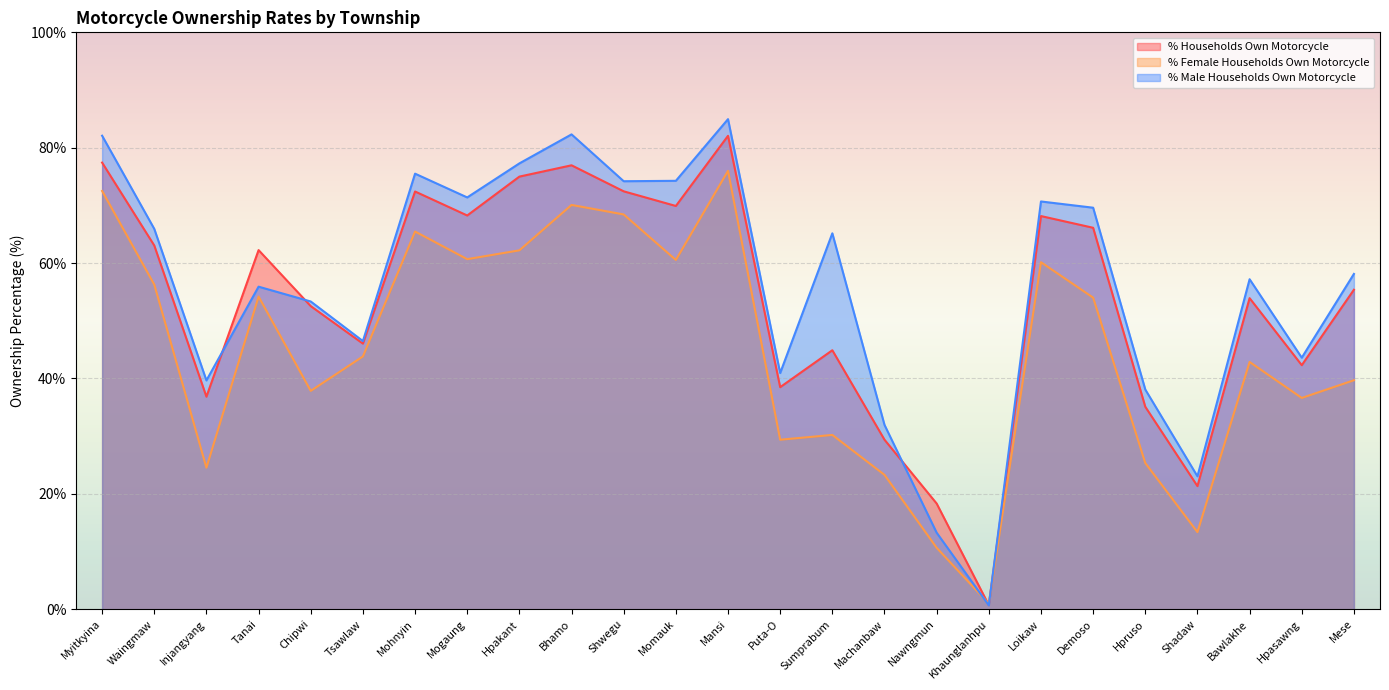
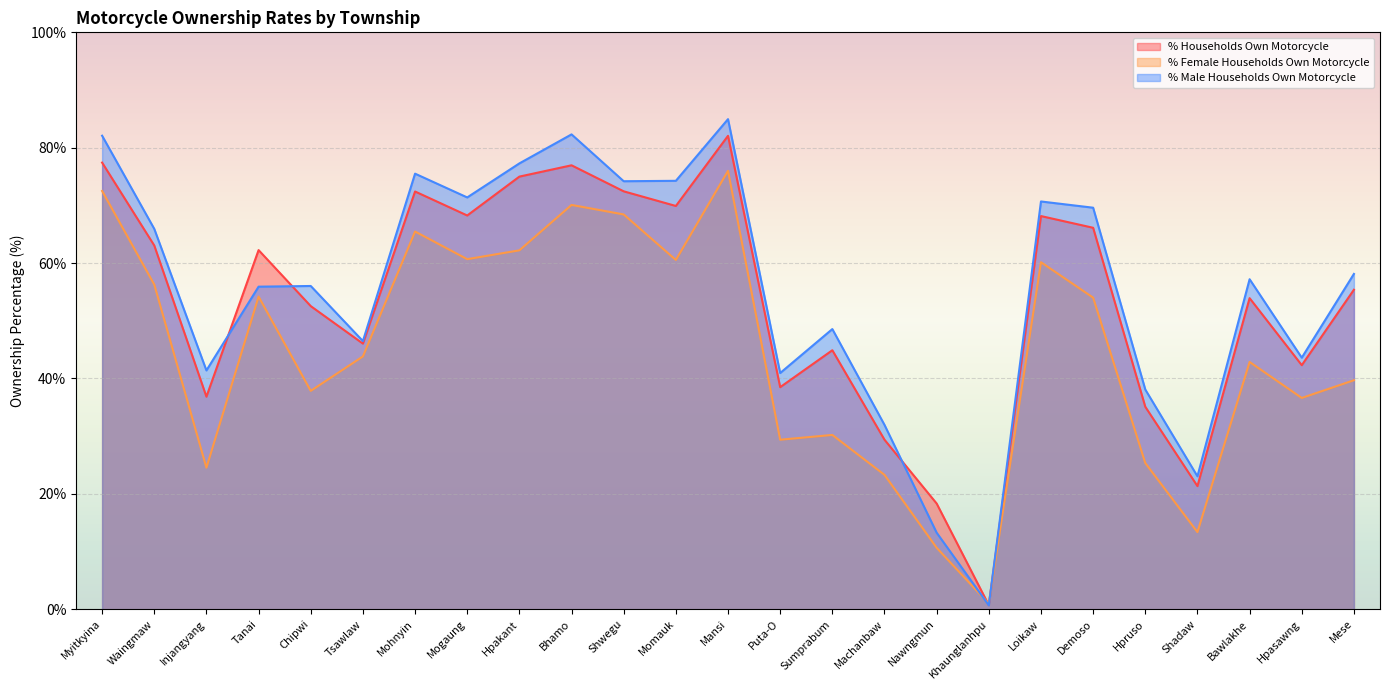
% Male Households Own Motorcycle, Injangyang: 40% -> 41%
% Male Households Own Motorcycle, Chipwi: 53% -> 56%
% Male Households Own Motorcycle, Sumprabum: 65% -> 49%
